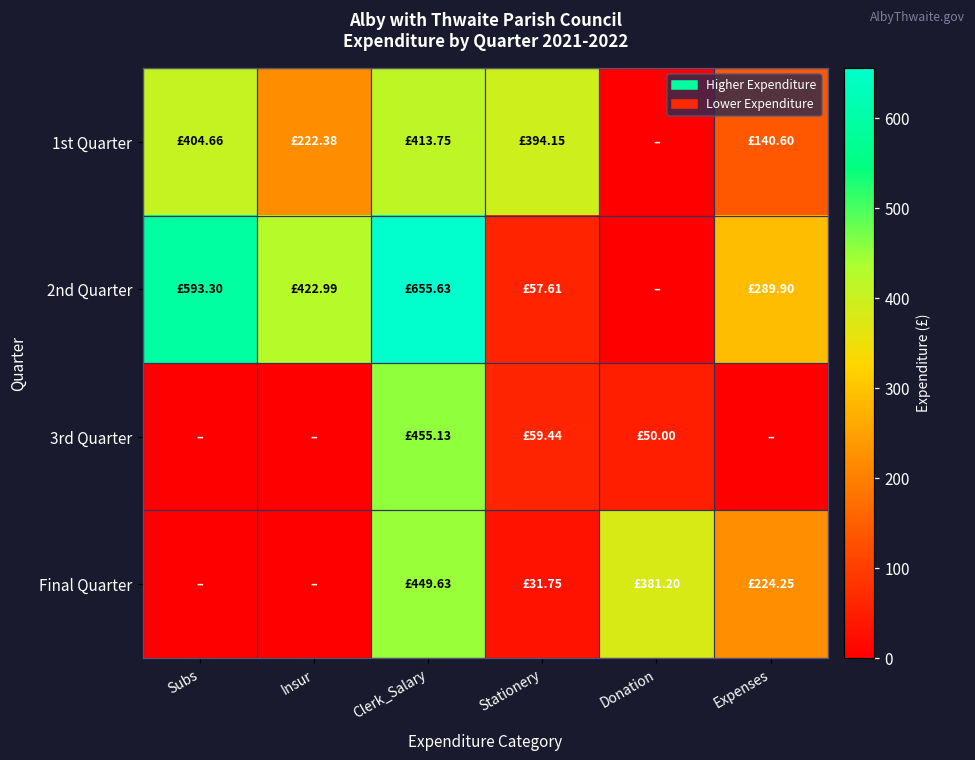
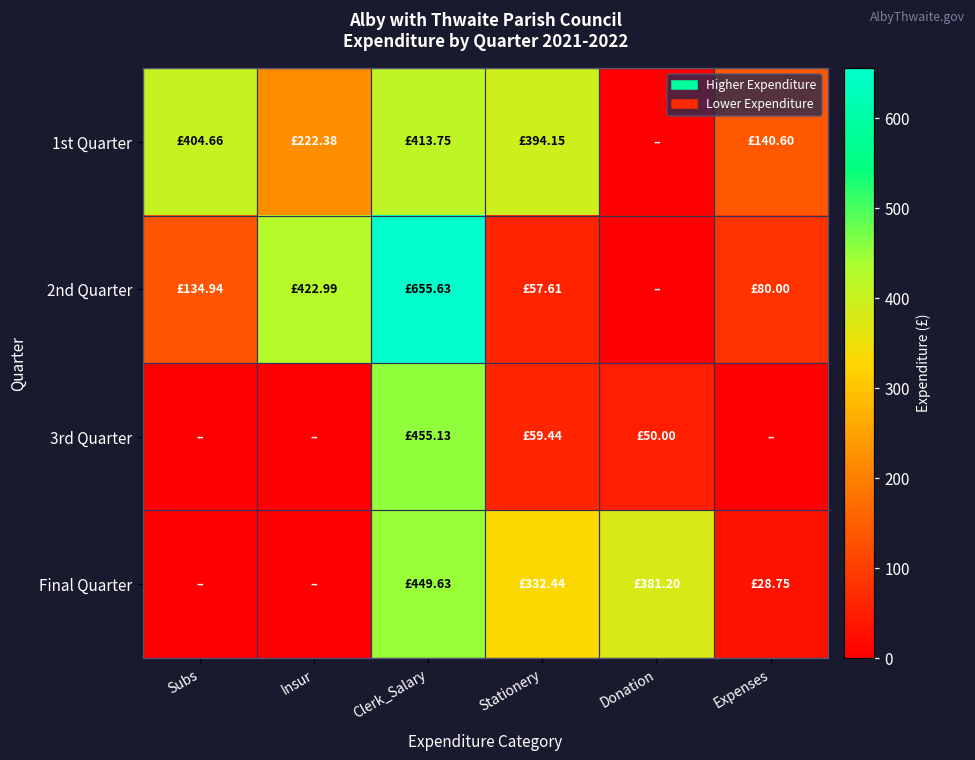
2nd Quarter, Subs: £593.30 -> £134.94
2nd Quarter, Expenses: £289.90 -> £80.00
Final Quarter, Stationery: £31.75 -> £332.44
Final Quarter, Expenses: £224.25 -> £28.75
